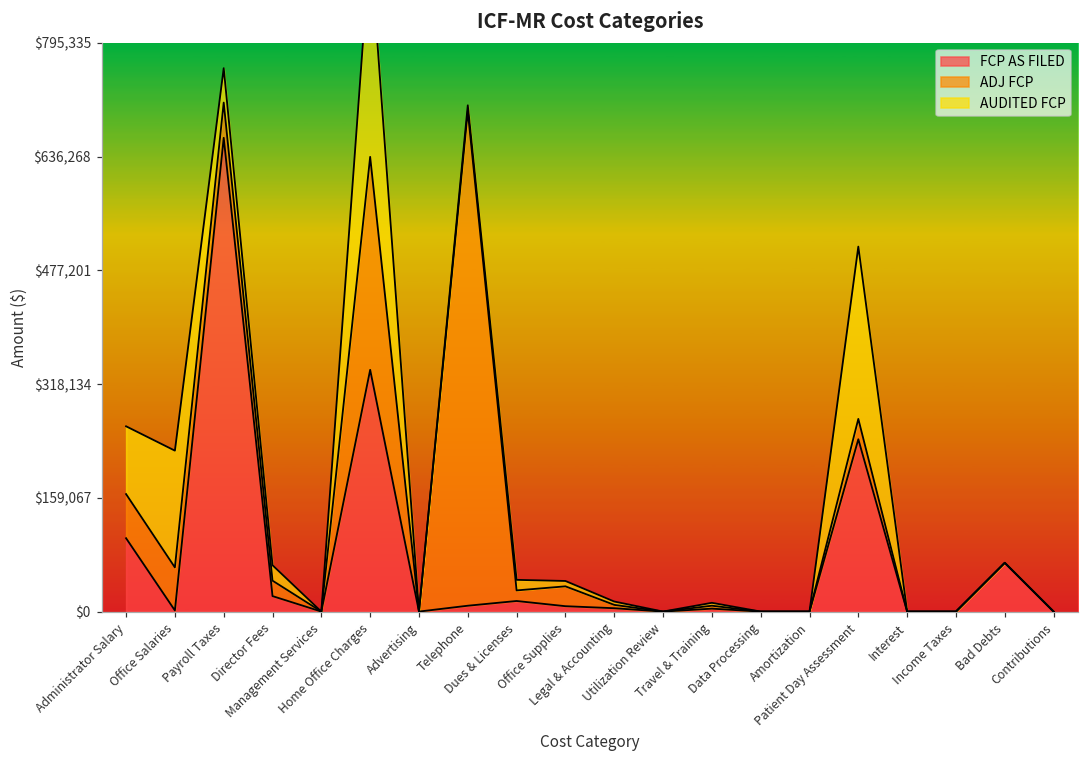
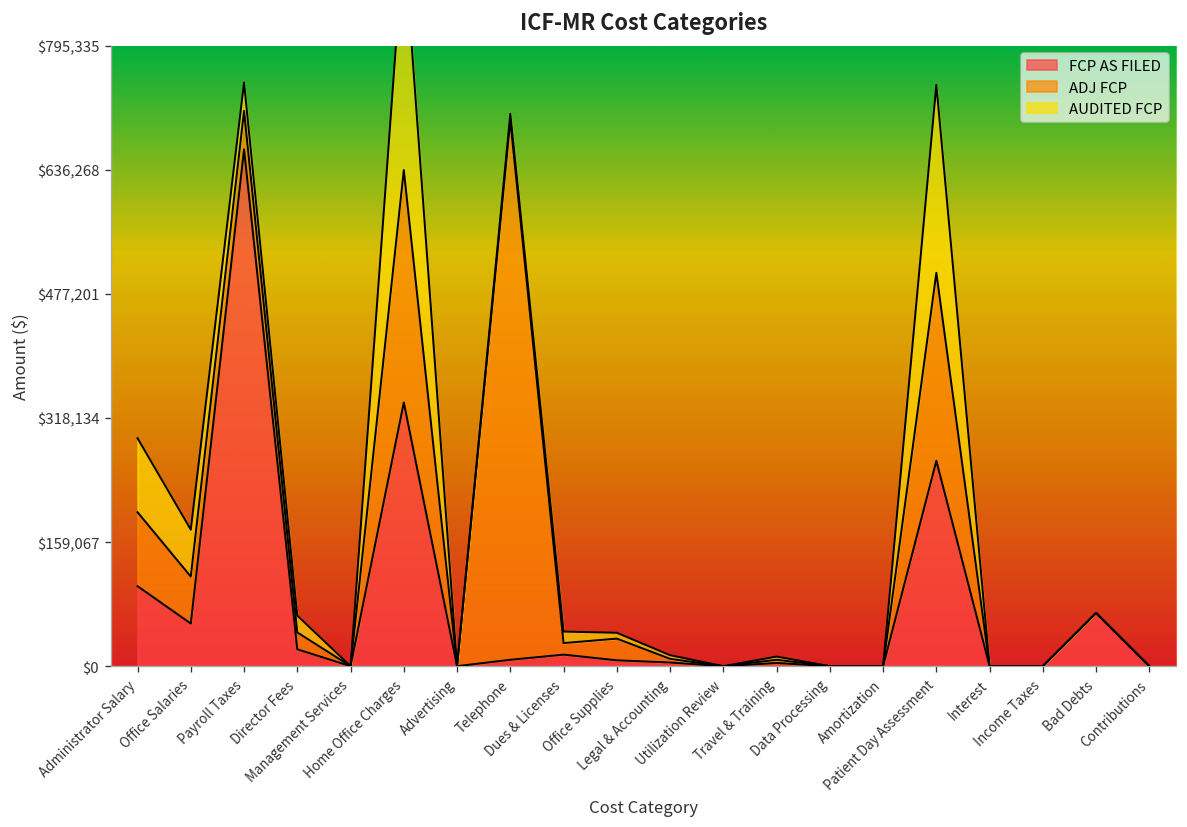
ADJ FCP, Administrator Salary: $60,000 -> $90,000
FCP AS FILED, Office Salaries: $0 -> $50,000
AUDITED FCP, Office Salaries: $160,000 -> $60,000
AUDITED FCP, Payroll Taxes: $50,000 -> $40,000
FCP AS FILED, Patient Day Assessment: $240,000 -> $260,000
ADJ FCP, Patient Day Assessment: $30,000 -> $240,000
